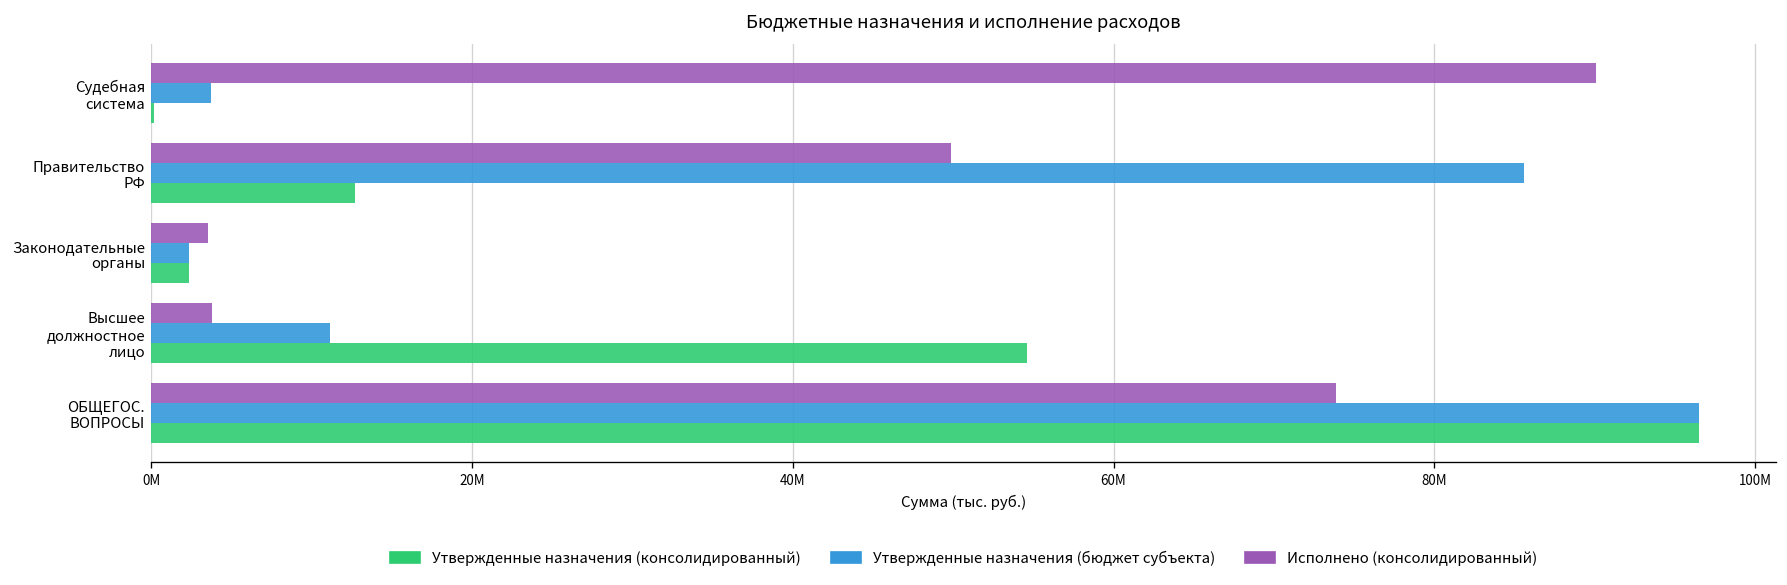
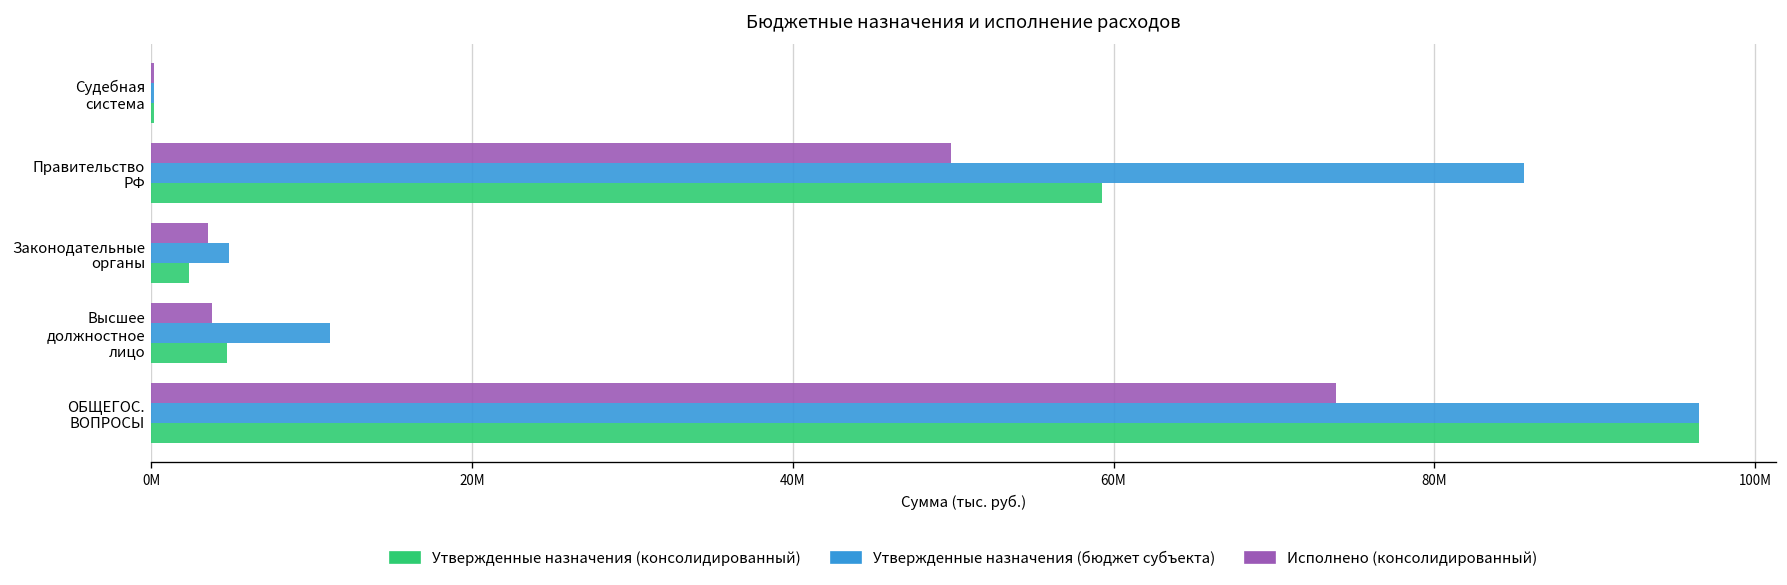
Исполнено (консолидированный), Судебная система: 90100000 -> 200000
Утвержденные назначения (бюджет субъекта), Судебная система: 3700000 -> 200000
Утвержденные назначения (консолидированный), Правительство РФ: 12700000 -> 59300000
Утвержденные назначения (бюджет субъекта), Законодательные органы: 2400000 -> 4800000
Утвержденные назначения (консолидированный), Высшее должностное лицо: 54600000 -> 4700000
